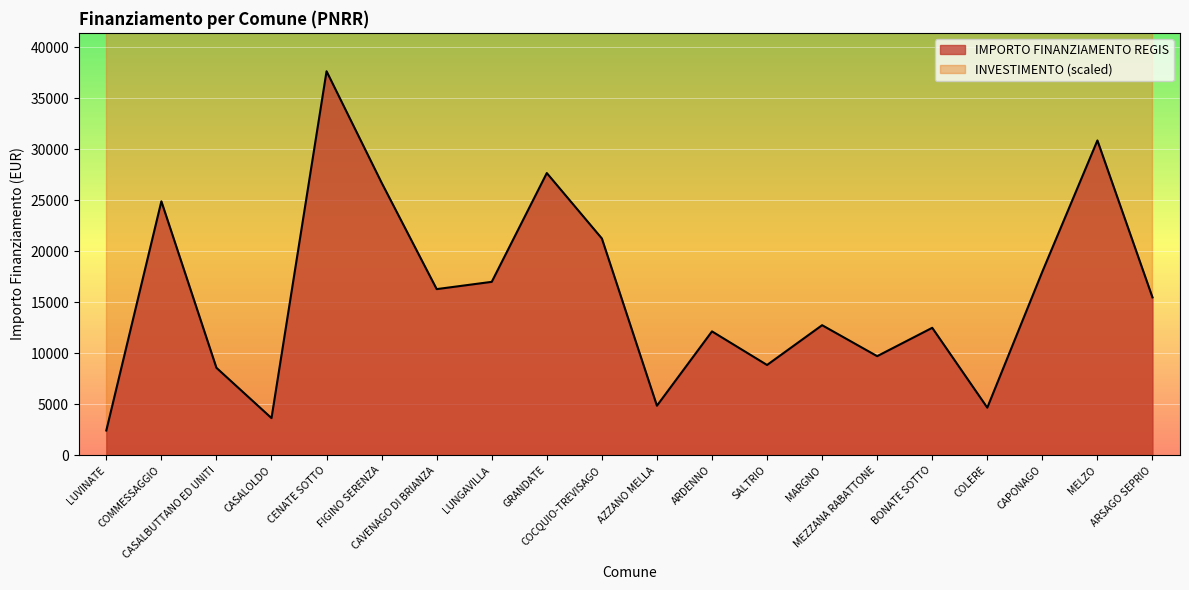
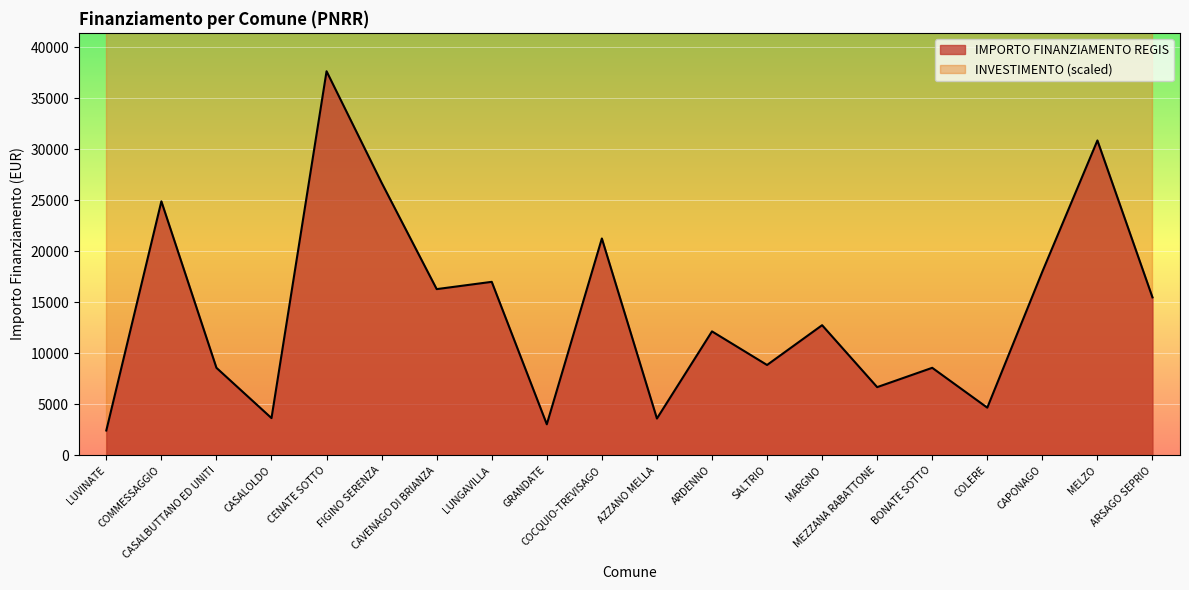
IMPORTO FINANZIAMENTO REGIS, GRANDATE: 27700 -> 3000
IMPORTO FINANZIAMENTO REGIS, AZZANO MELLA: 4900 -> 3600
IMPORTO FINANZIAMENTO REGIS, MEZZANA RABATTONE: 9700 -> 6700
IMPORTO FINANZIAMENTO REGIS, BONATE SOTTO: 12500 -> 8600
